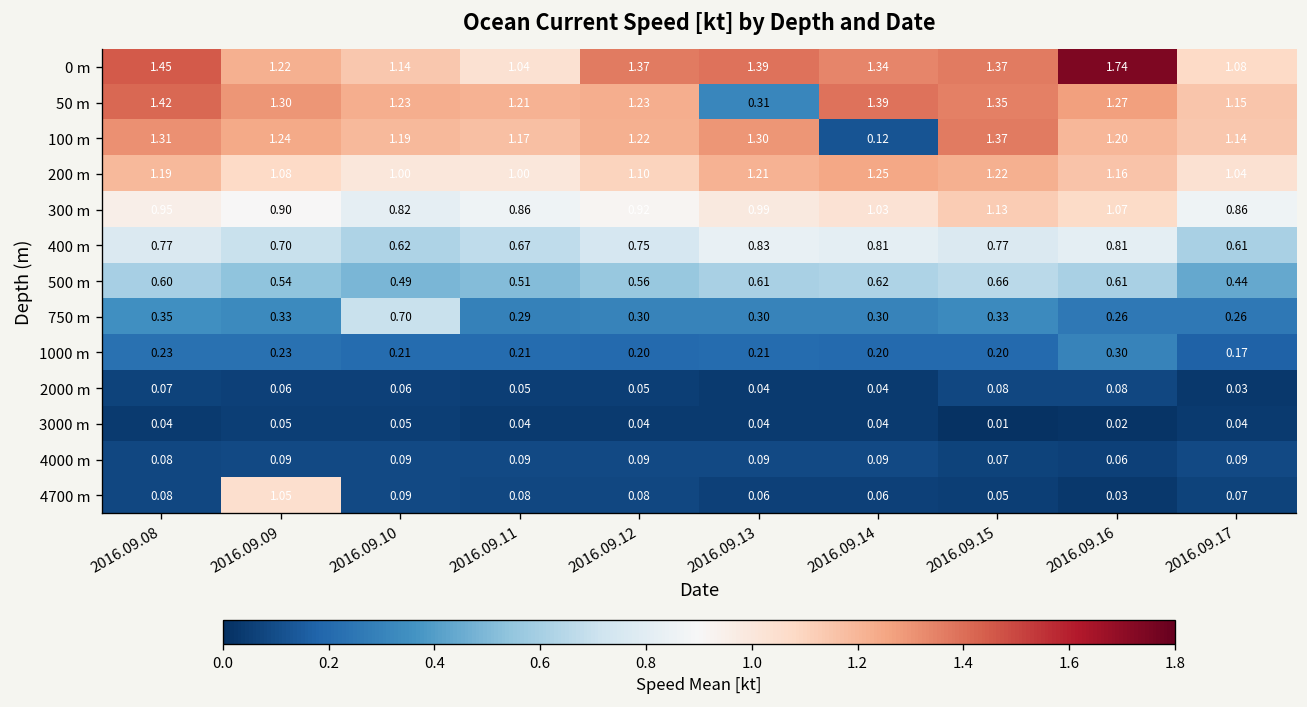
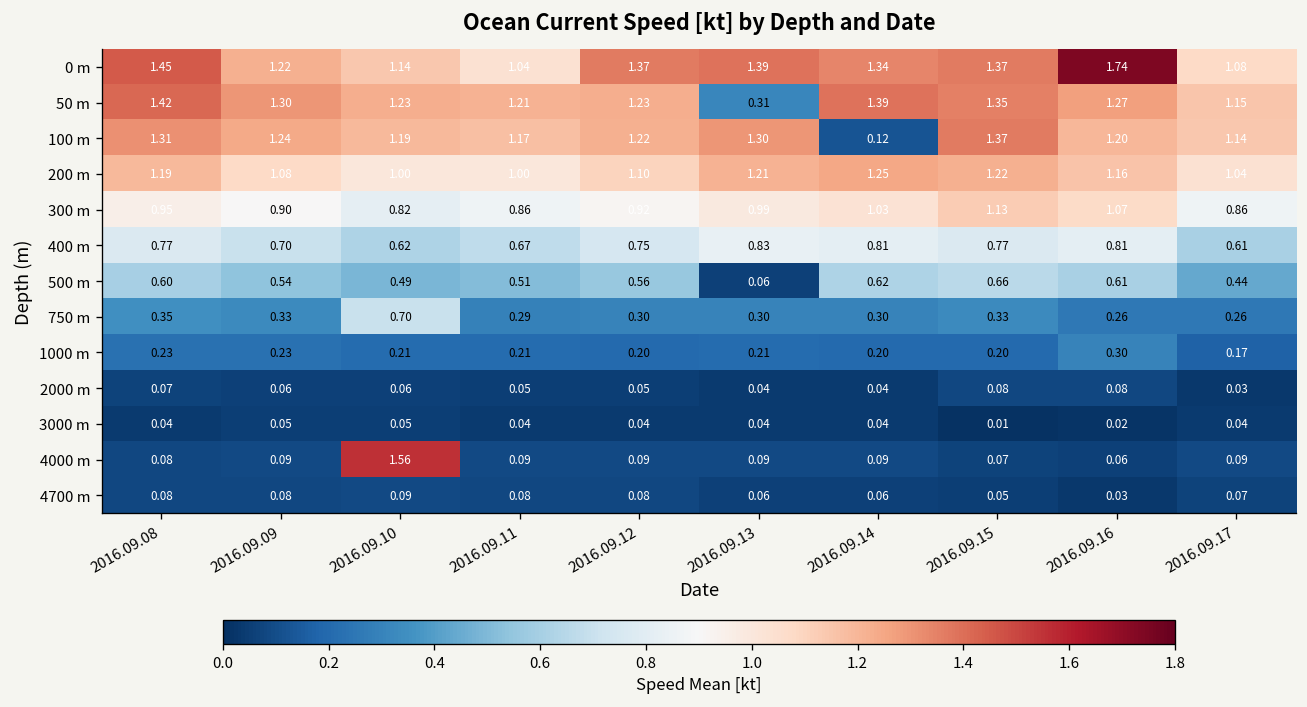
500 m, 2016.09.13: 0.61 -> 0.06
4000 m, 2016.09.10: 0.09 -> 1.56
4700 m, 2016.09.09: 1.05 -> 0.08
